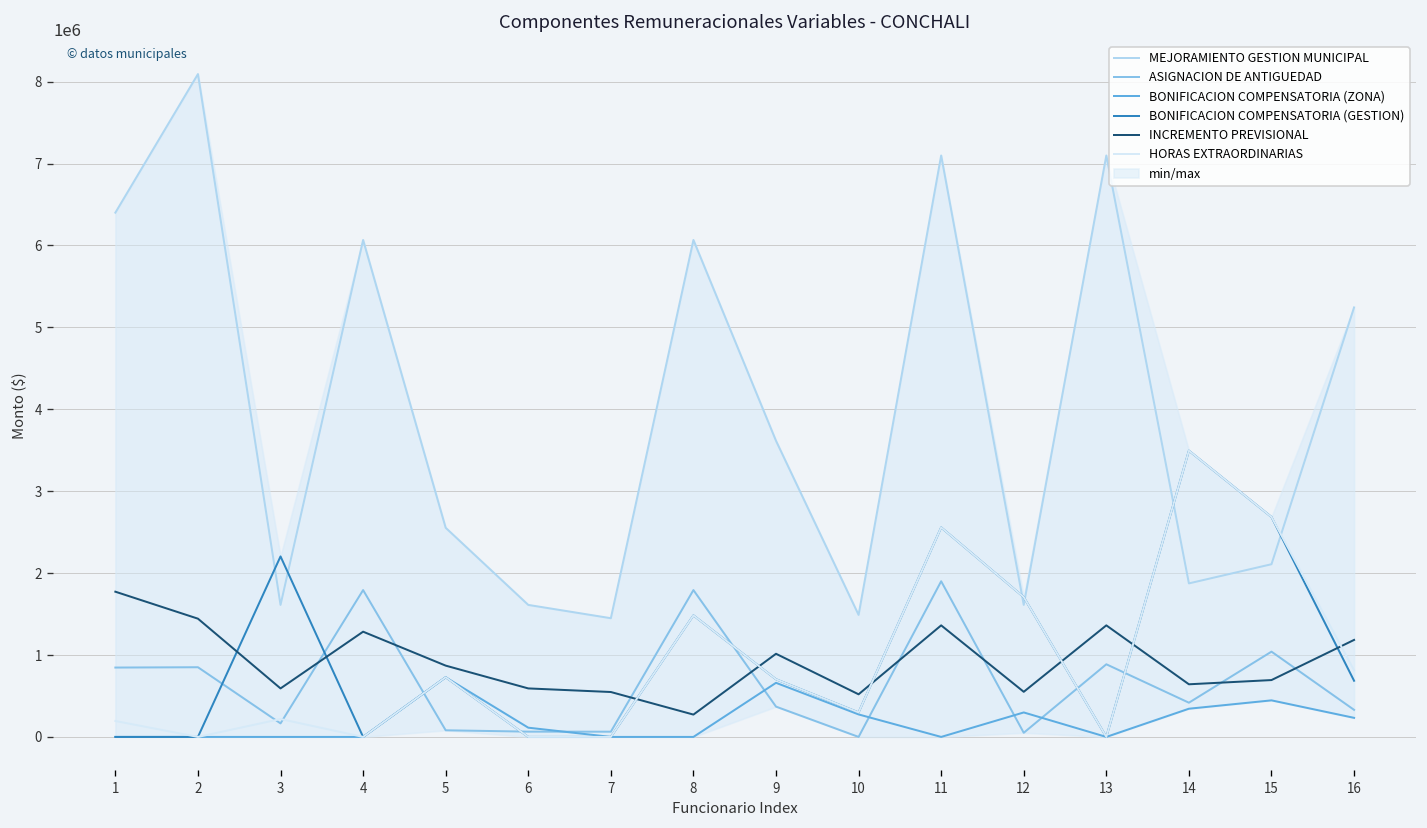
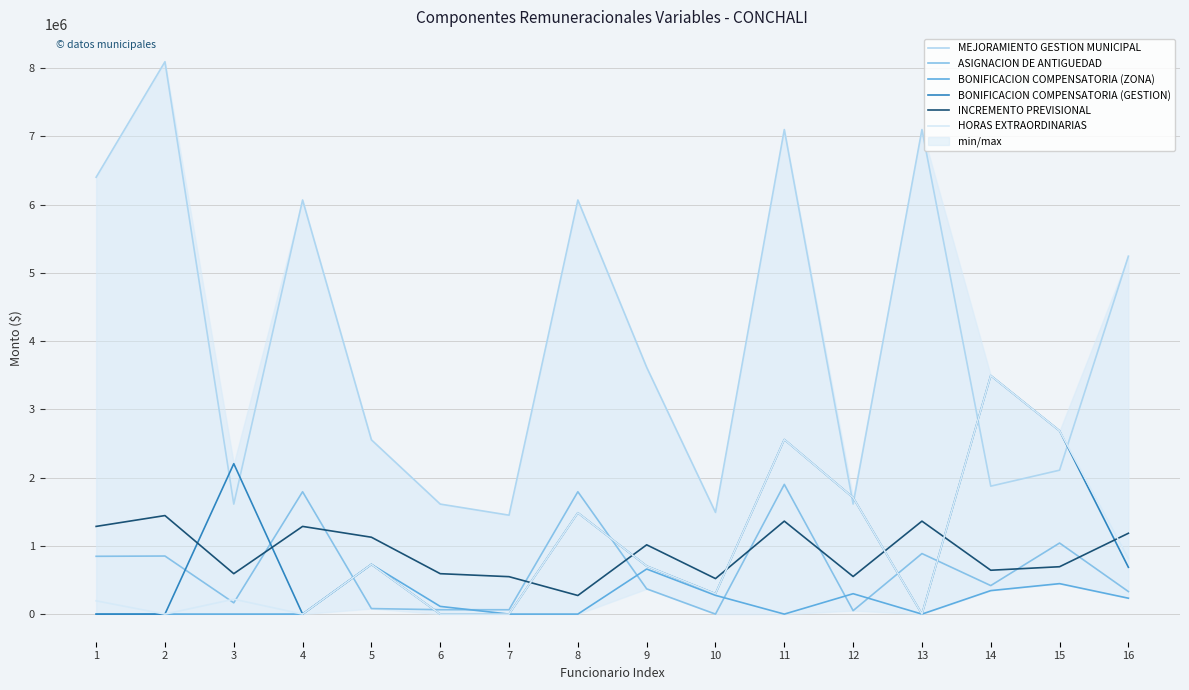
INCREMENTO PREVISIONAL, 1: 1800000 -> 1300000
INCREMENTO PREVISIONAL, 5: 900000 -> 1100000
